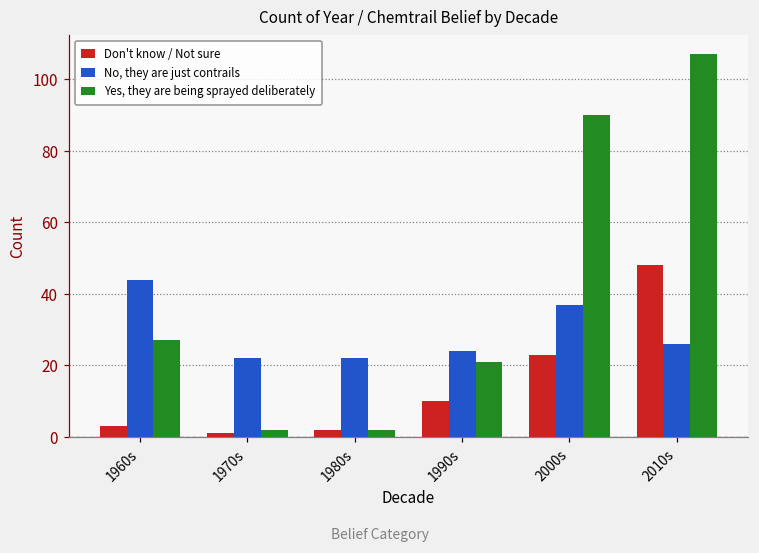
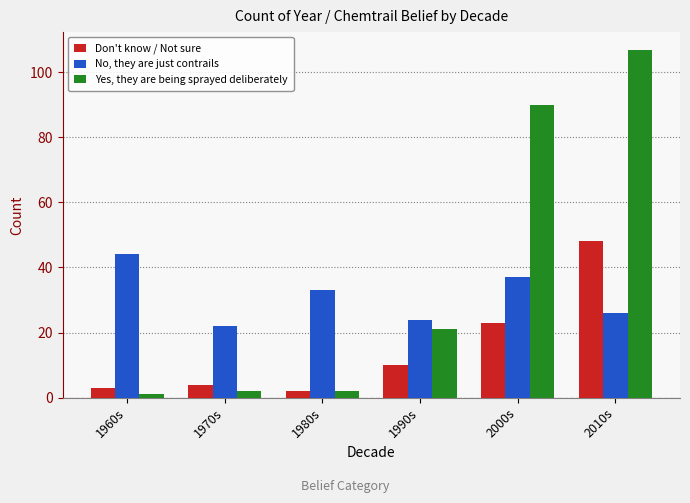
Yes, they are being sprayed deliberately, 1960s: 27 -> 1
Don't know / Not sure, 1970s: 1 -> 4
No, they are just contrails, 1980s: 22 -> 33
